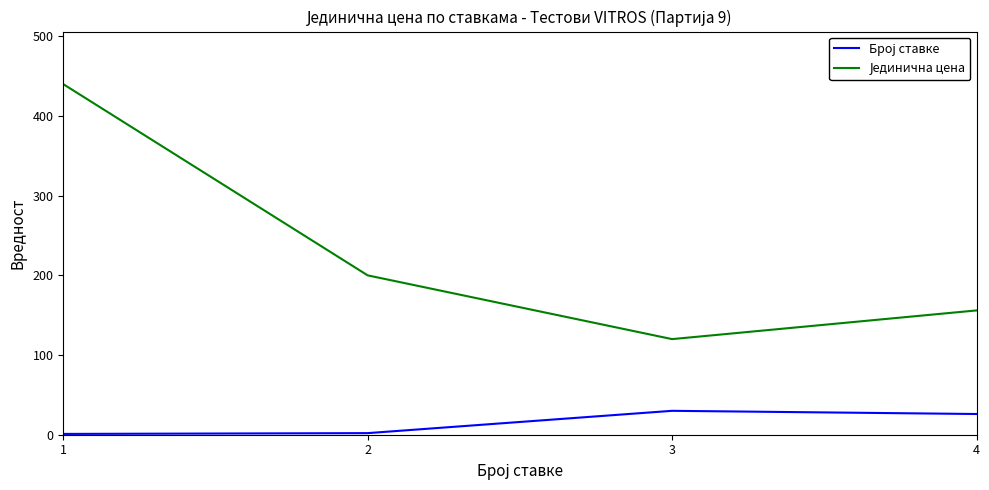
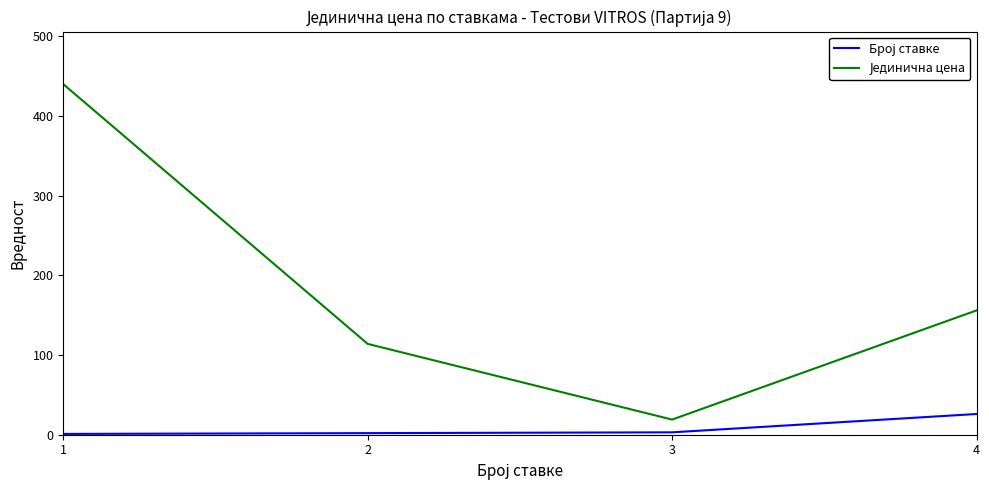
Јединична цена, 2: 200 -> 110
Број ставке, 3: 30 -> 0
Јединична цена, 3: 120 -> 20
